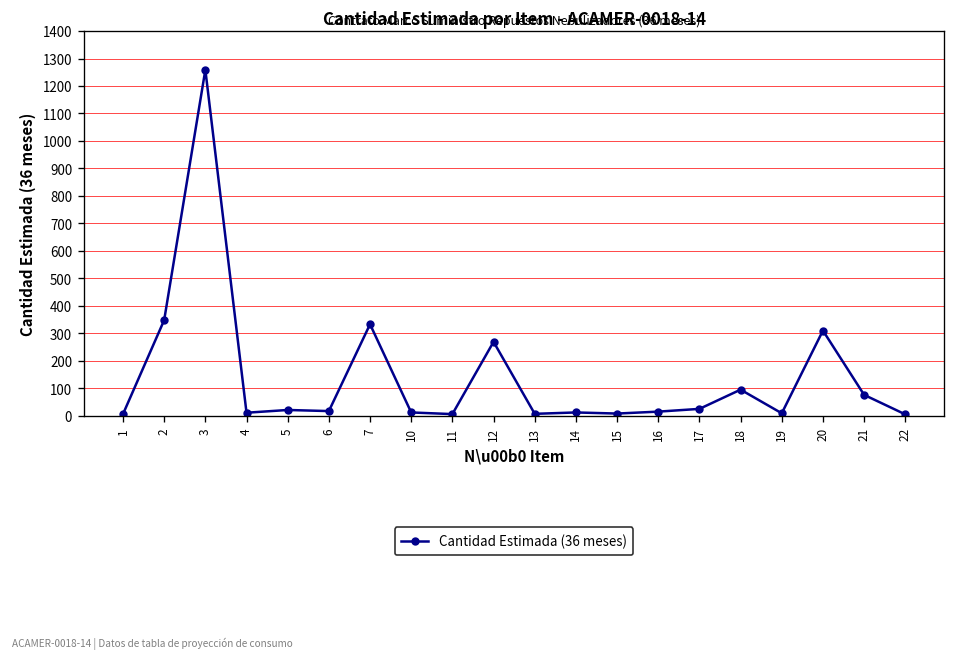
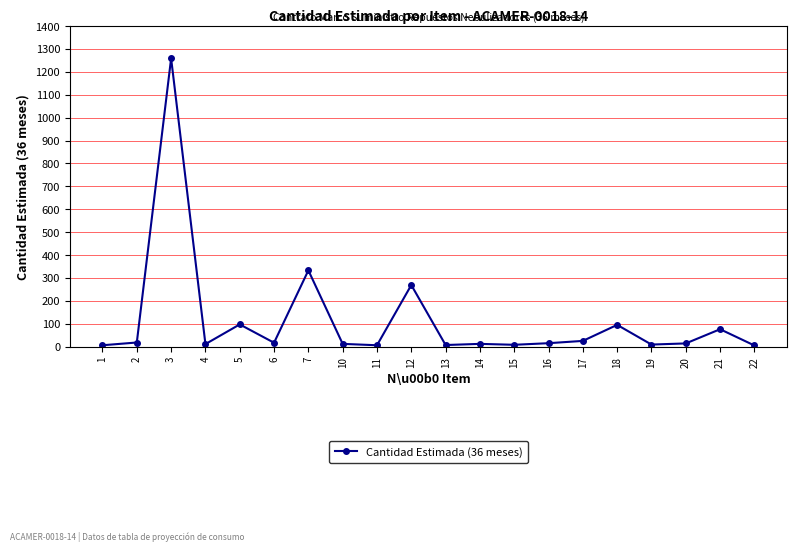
2: 350 -> 20
5: 20 -> 100
20: 310 -> 10
